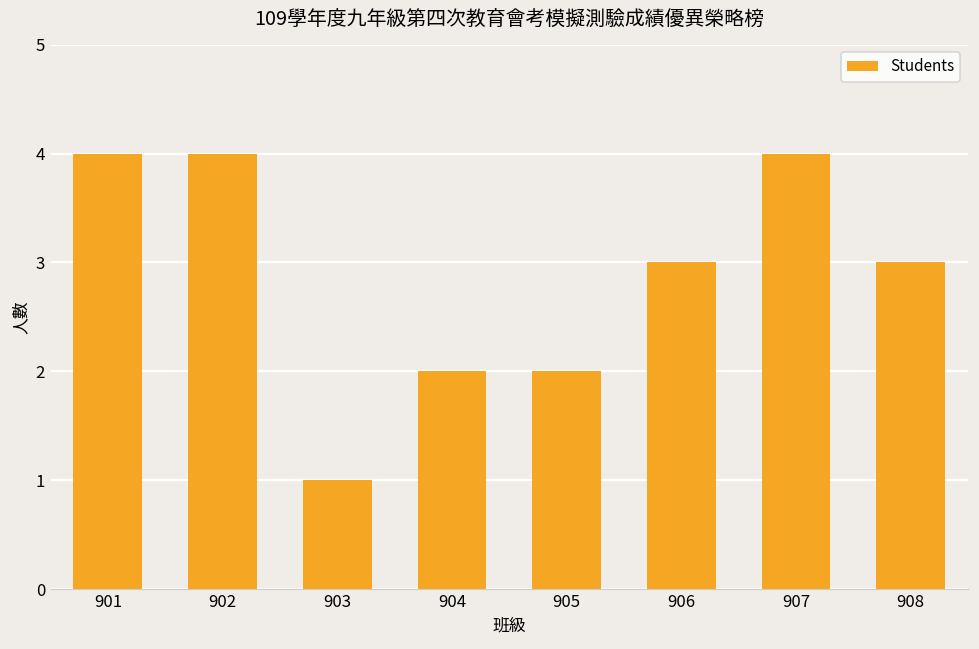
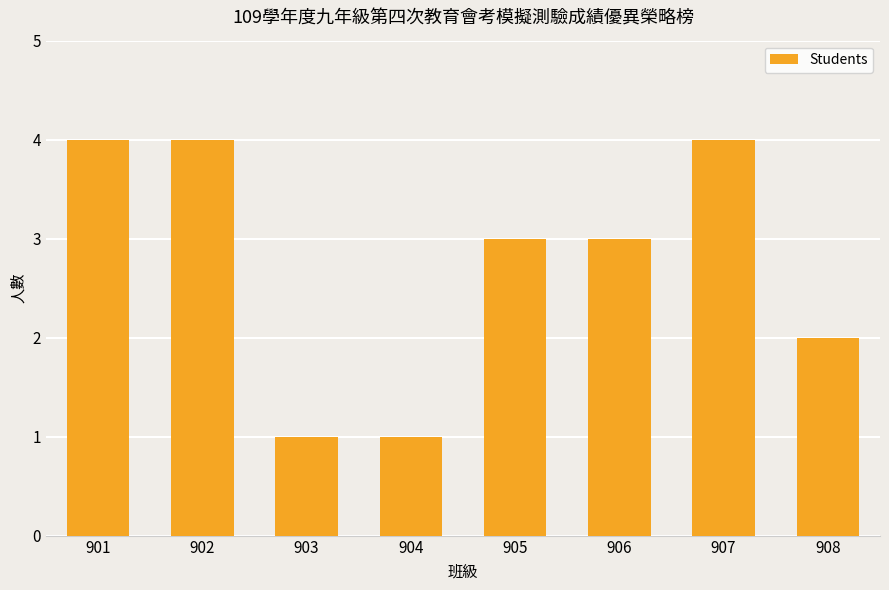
904: 2 -> 1
905: 2 -> 3
908: 3 -> 2
